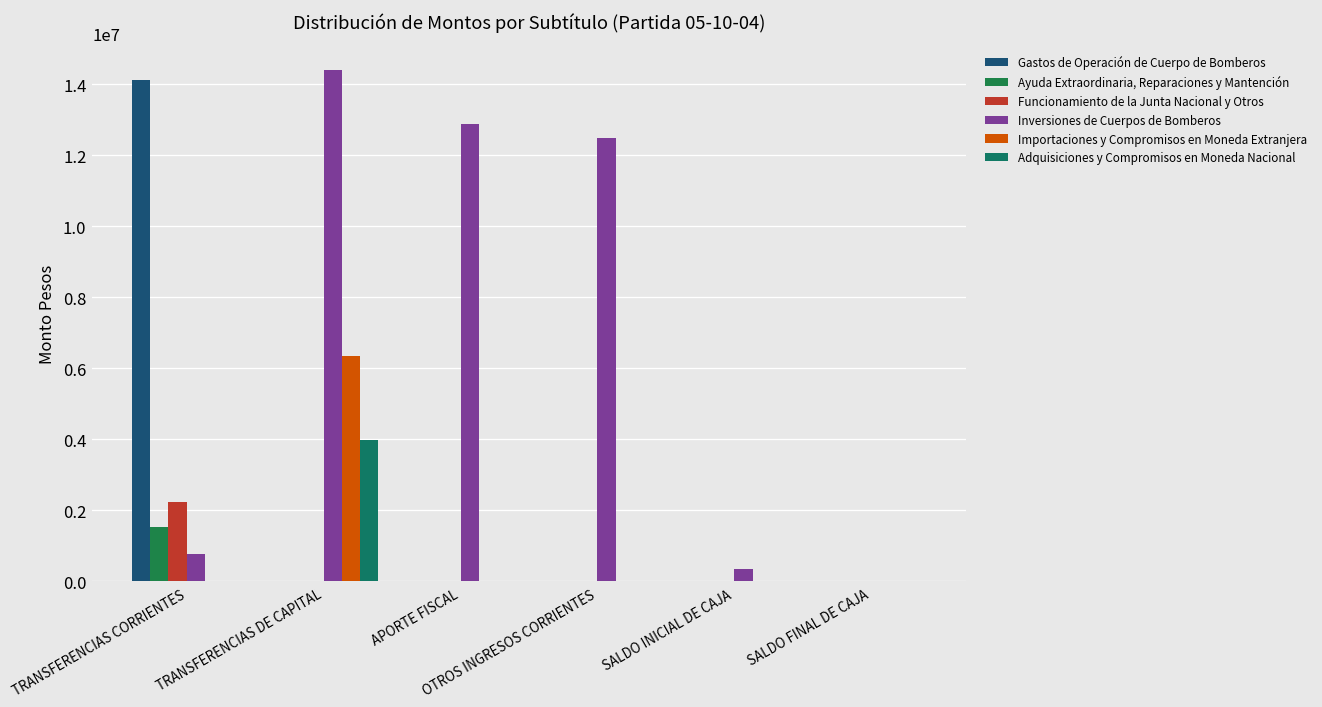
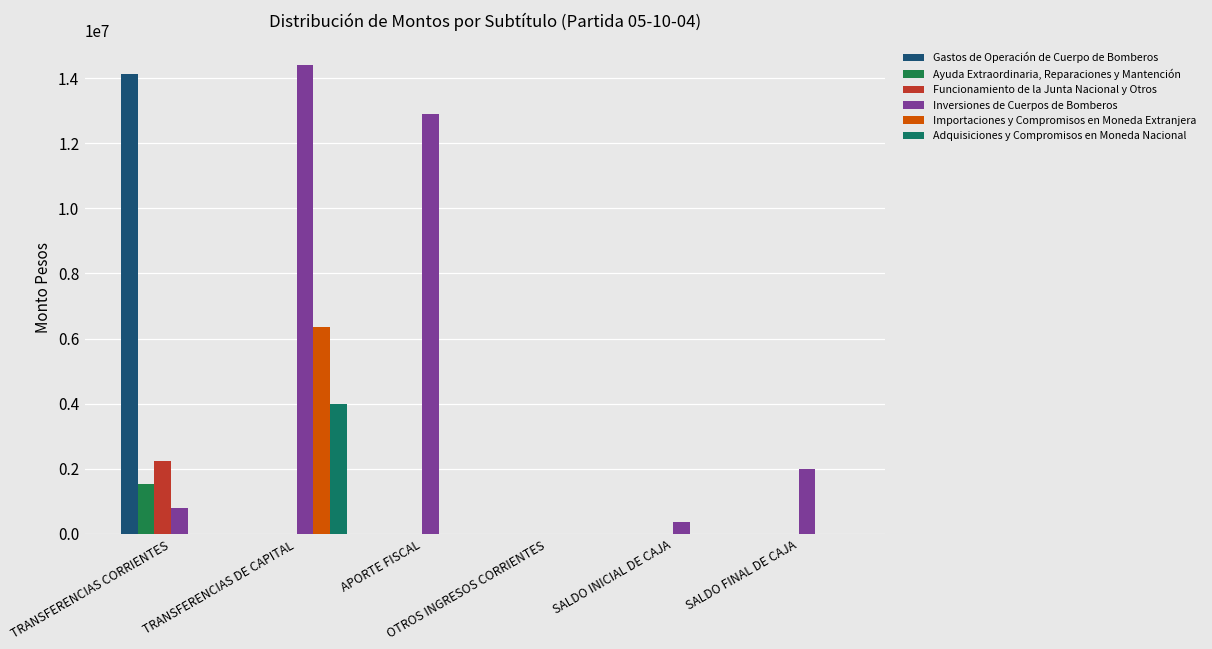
Inversiones de Cuerpos de Bomberos, OTROS INGRESOS CORRIENTES: 12500000 -> 0
Inversiones de Cuerpos de Bomberos, SALDO FINAL DE CAJA: 0 -> 2000000
